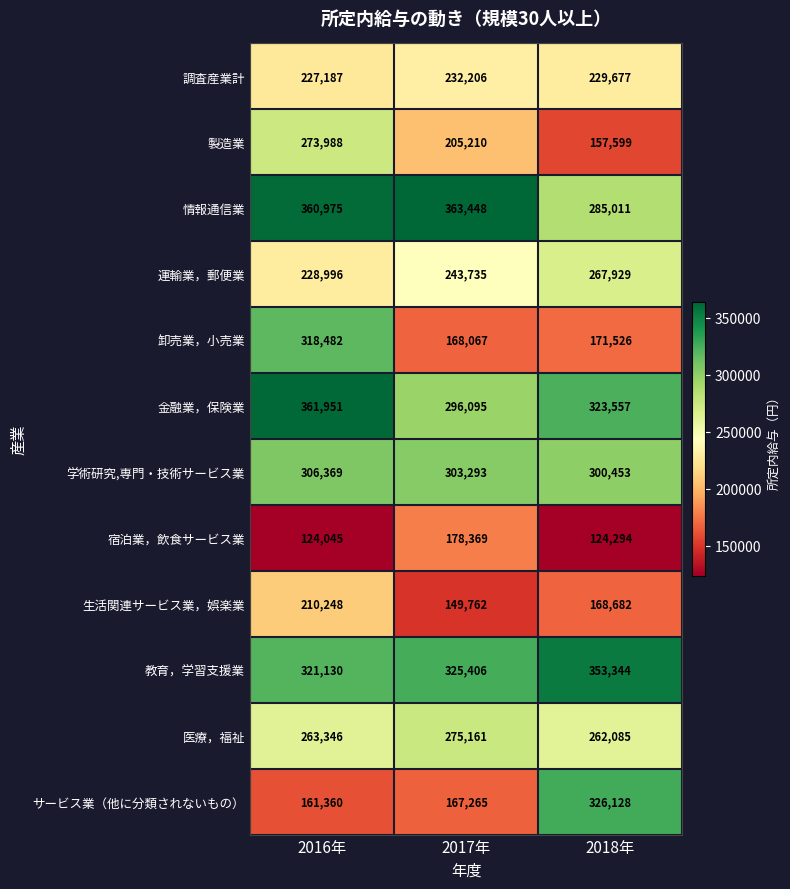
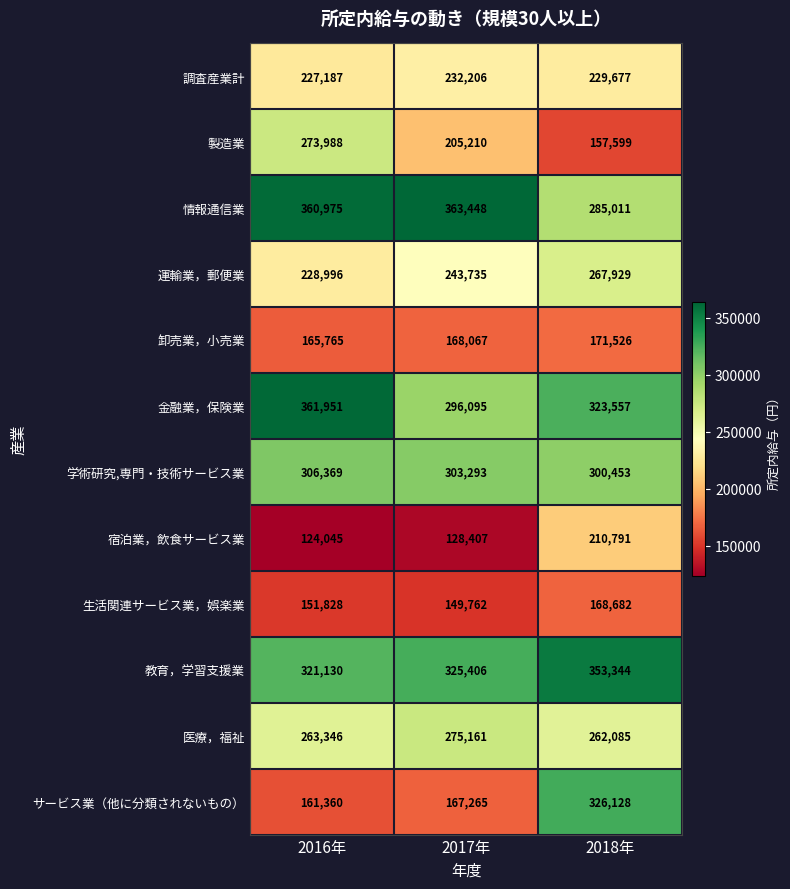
卸売業，小売業, 2016年: 318,482 -> 165,765
宿泊業，飲食サービス業, 2017年: 178,369 -> 128,407
宿泊業，飲食サービス業, 2018年: 124,294 -> 210,791
生活関連サービス業，娯楽業, 2016年: 210,248 -> 151,828
